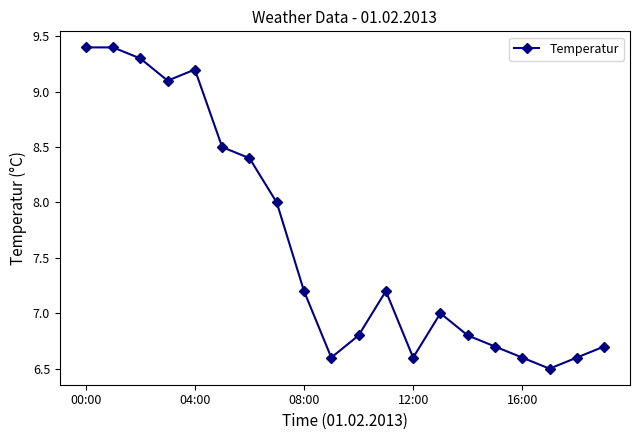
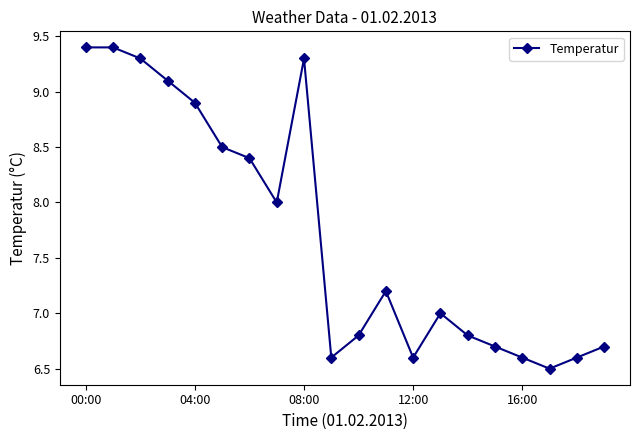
04:00: 9.2 -> 8.9
08:00: 7.2 -> 9.3
